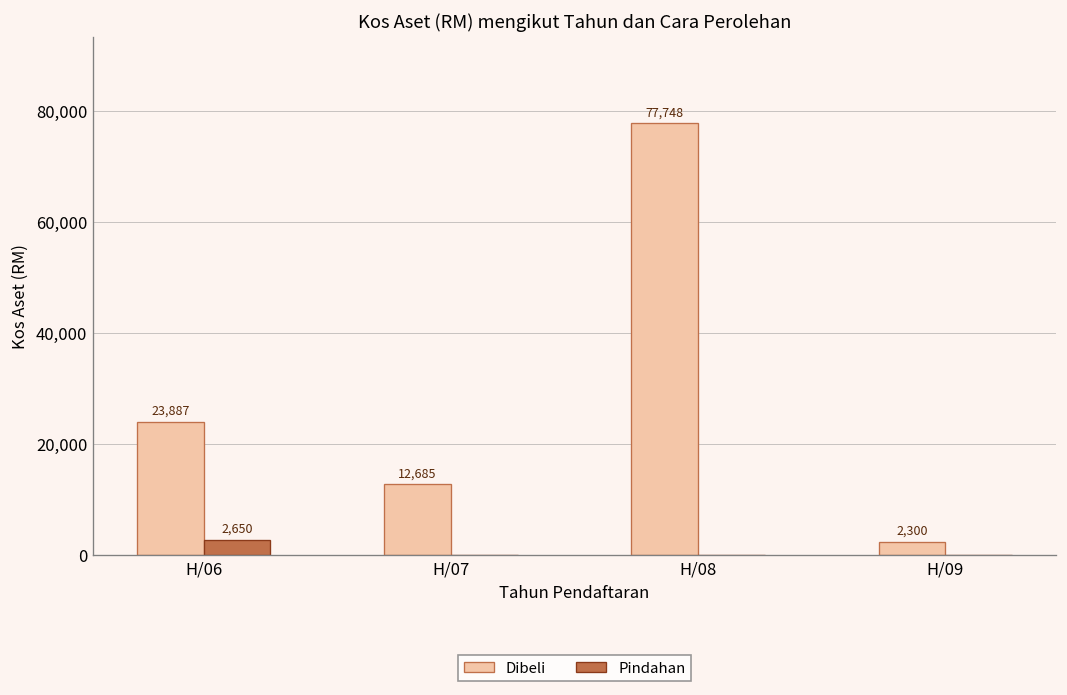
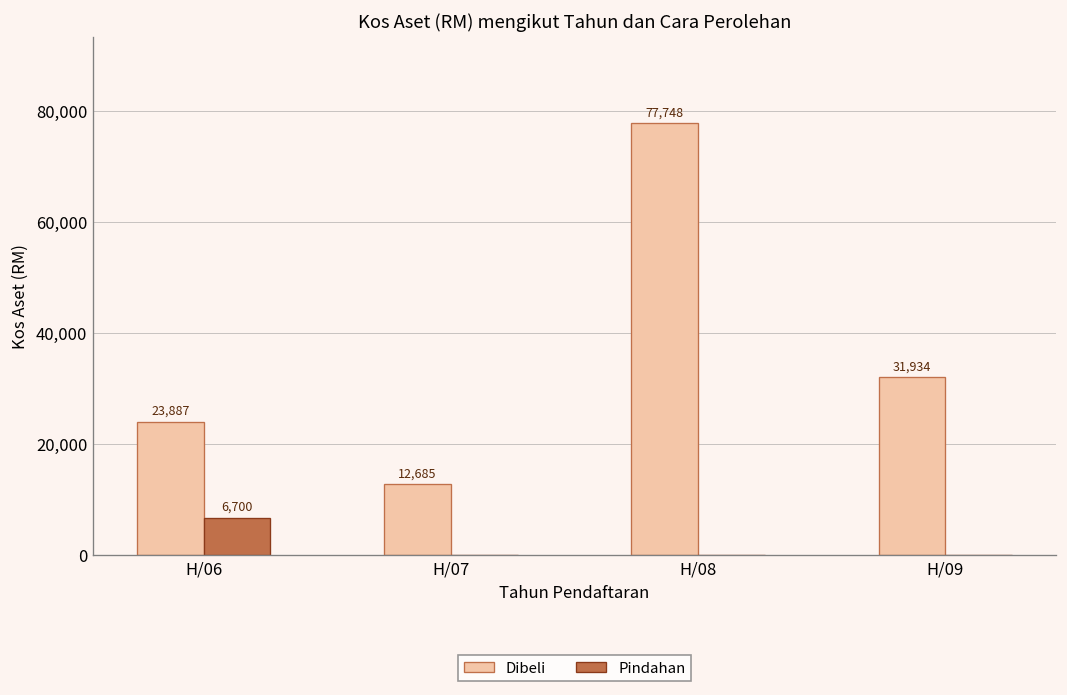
Pindahan, H/06: 2,650 -> 6,700
Dibeli, H/09: 2,300 -> 31,934
